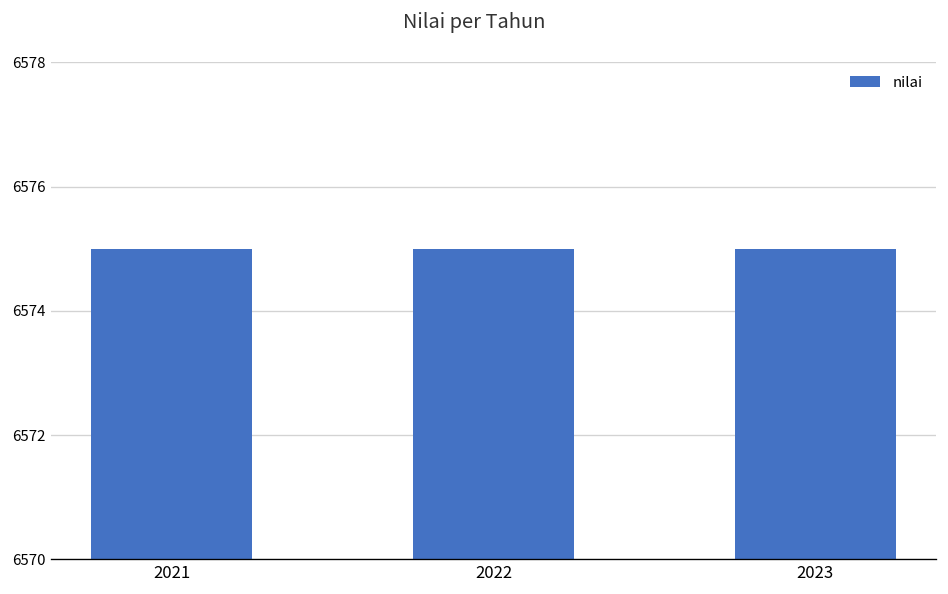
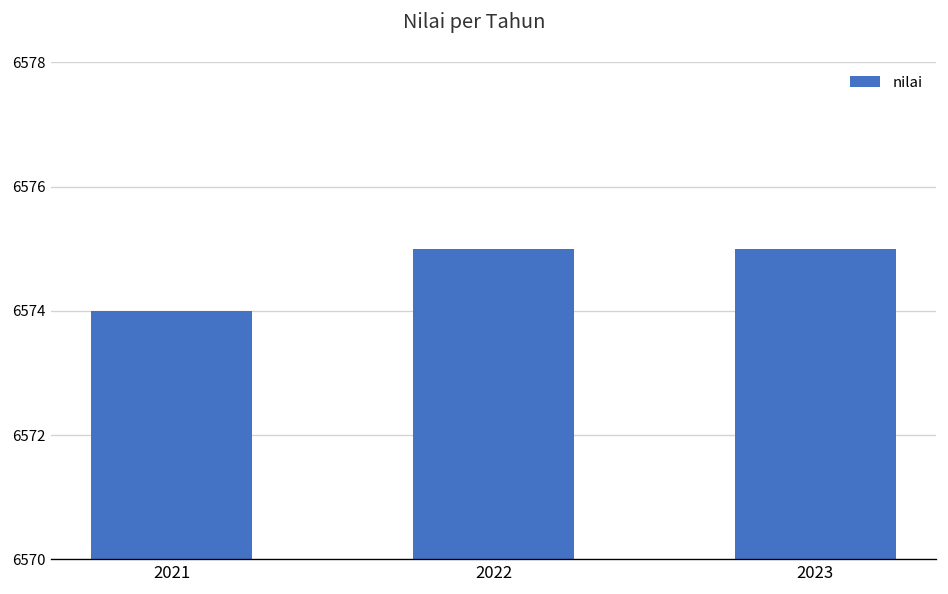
2021: 6575 -> 6574
